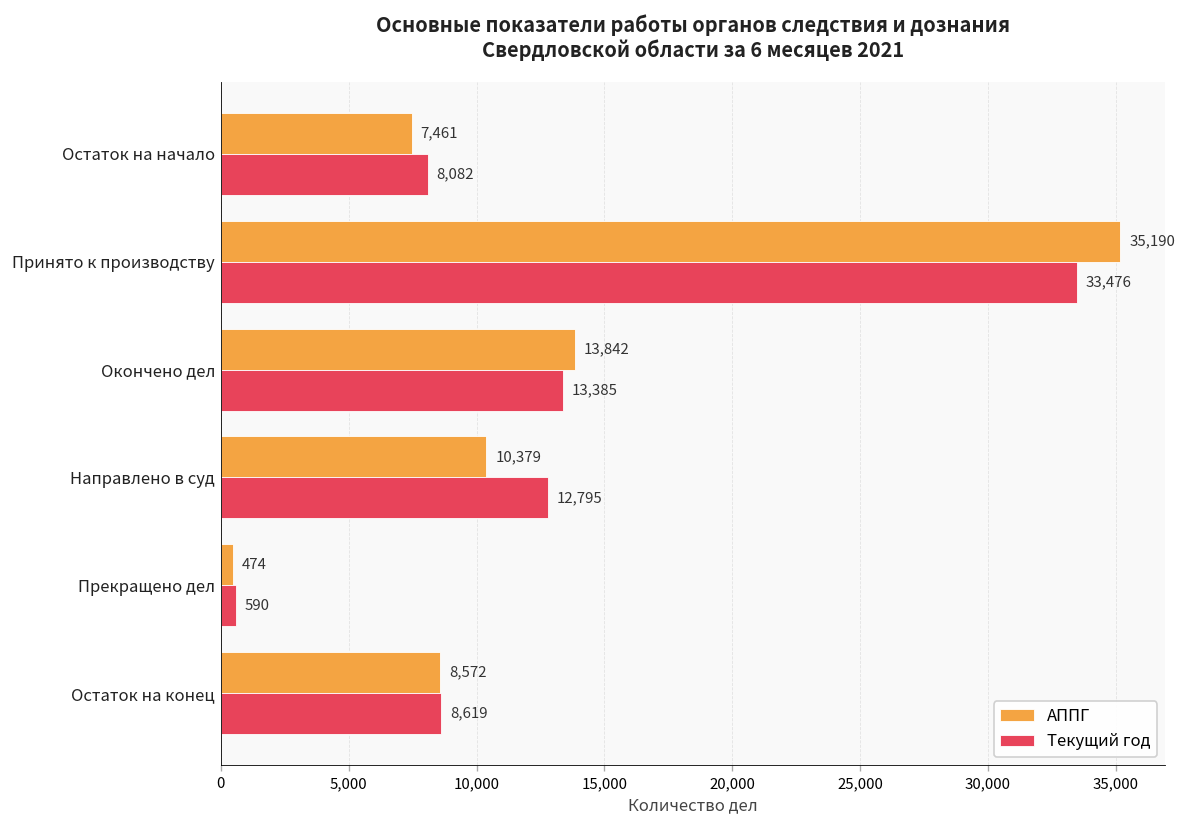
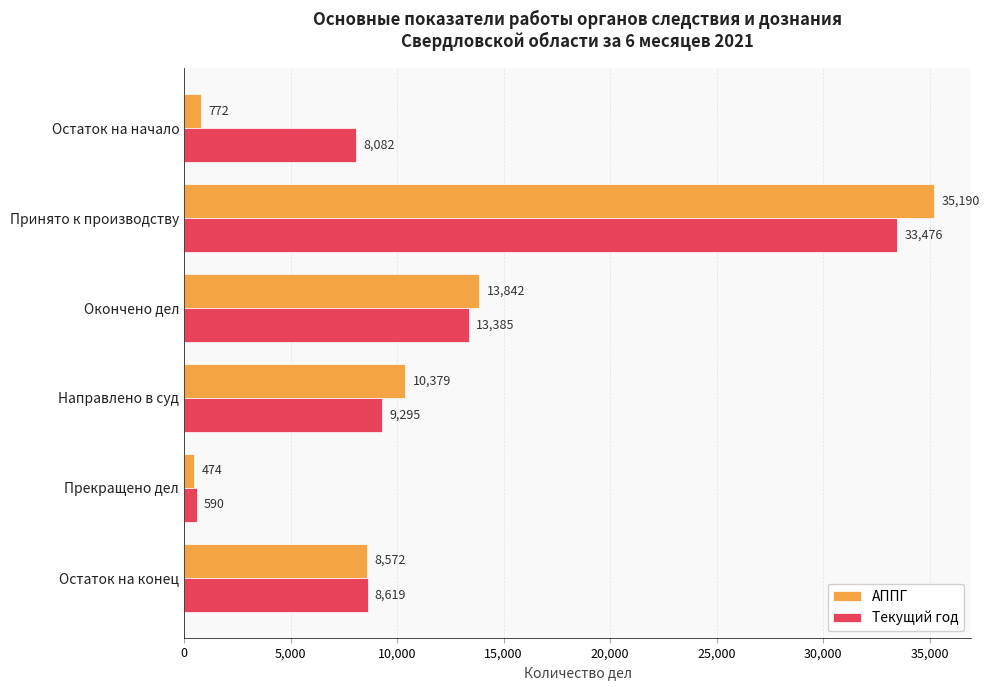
АППГ, Остаток на начало: 7,461 -> 772
Текущий год, Направлено в суд: 12,795 -> 9,295
